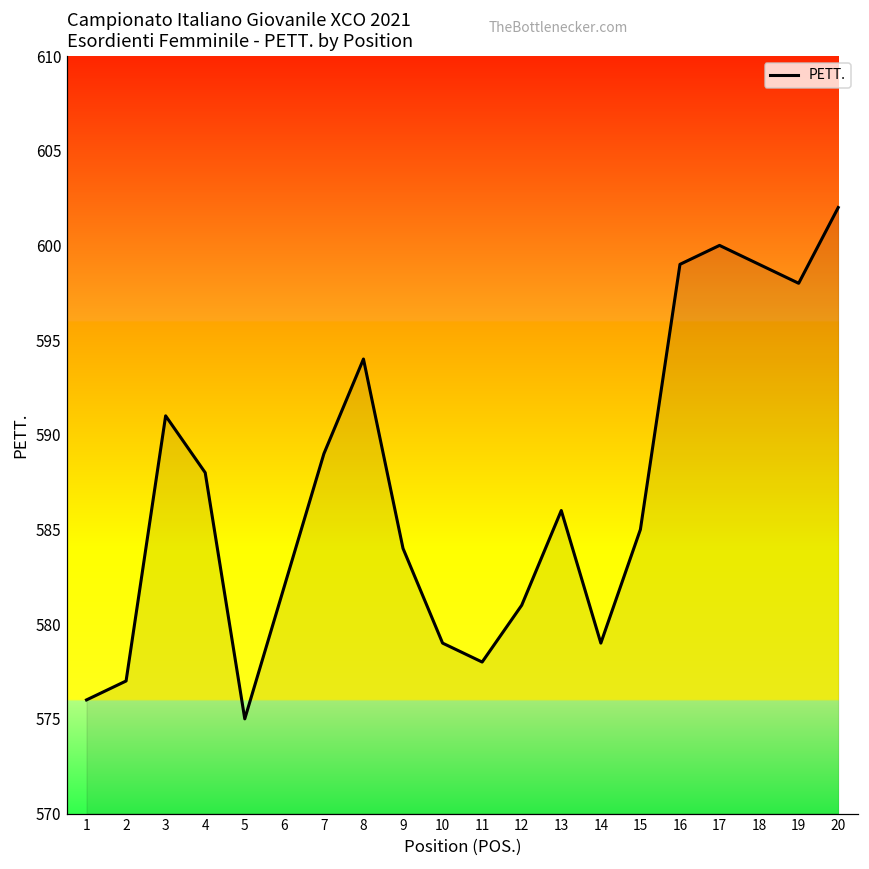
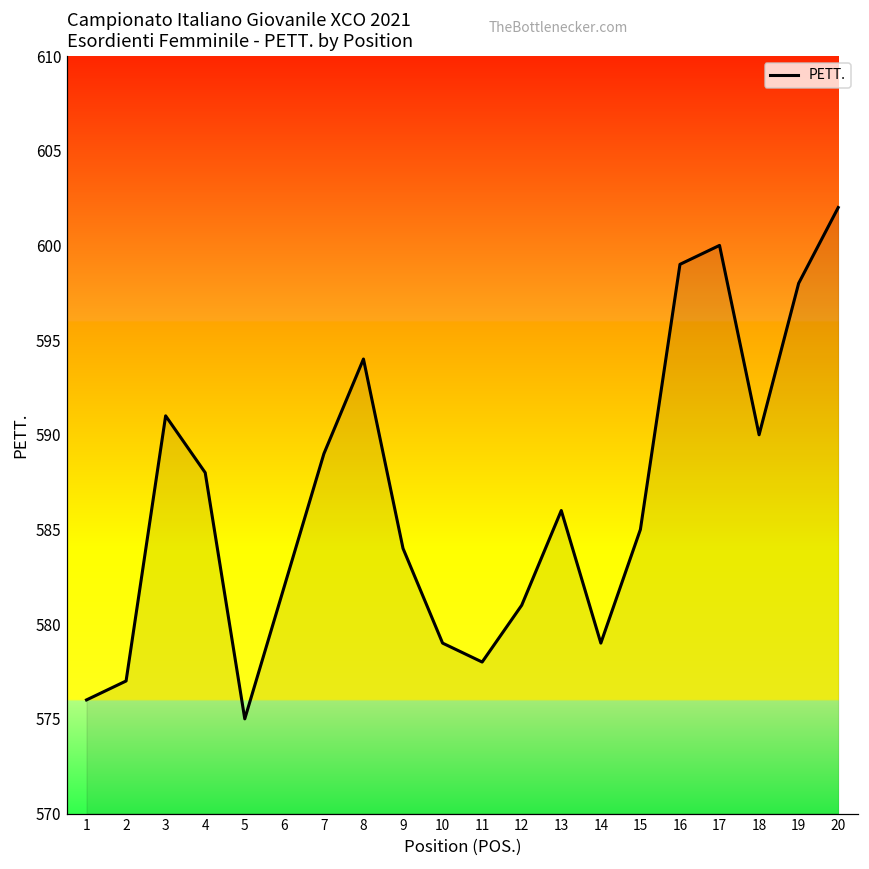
18: 599 -> 590
